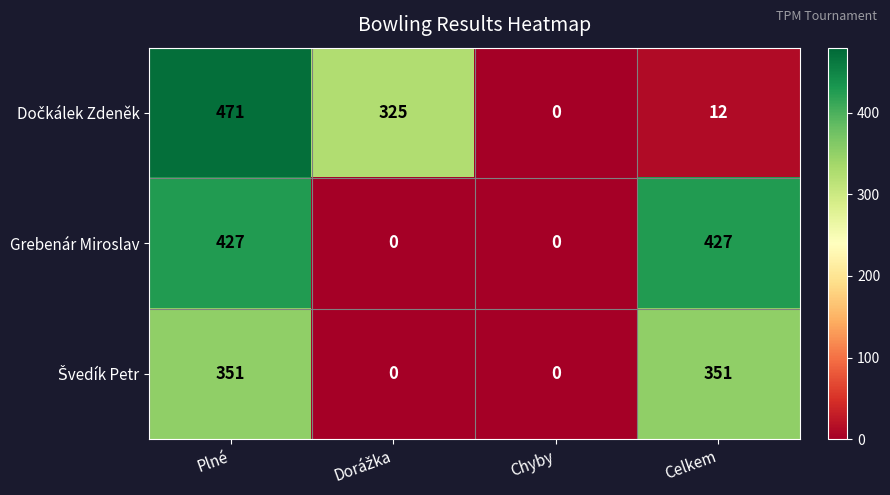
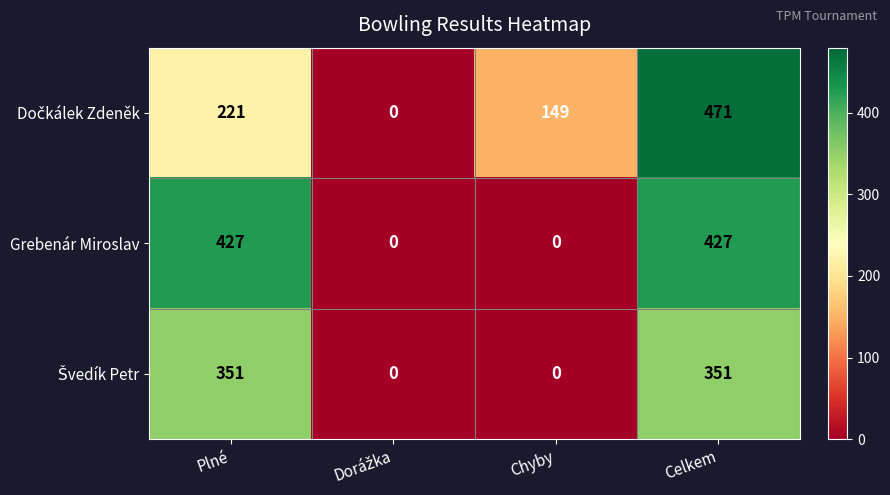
Dočkálek Zdeněk, Plné: 471 -> 221
Dočkálek Zdeněk, Dorážka: 325 -> 0
Dočkálek Zdeněk, Chyby: 0 -> 149
Dočkálek Zdeněk, Celkem: 12 -> 471
